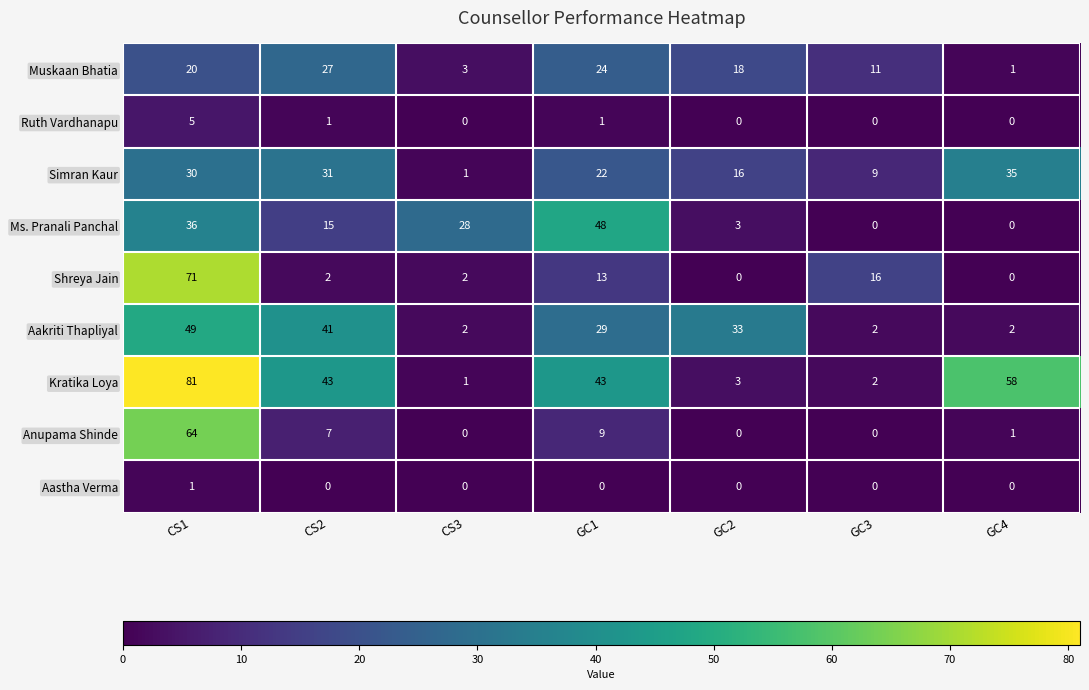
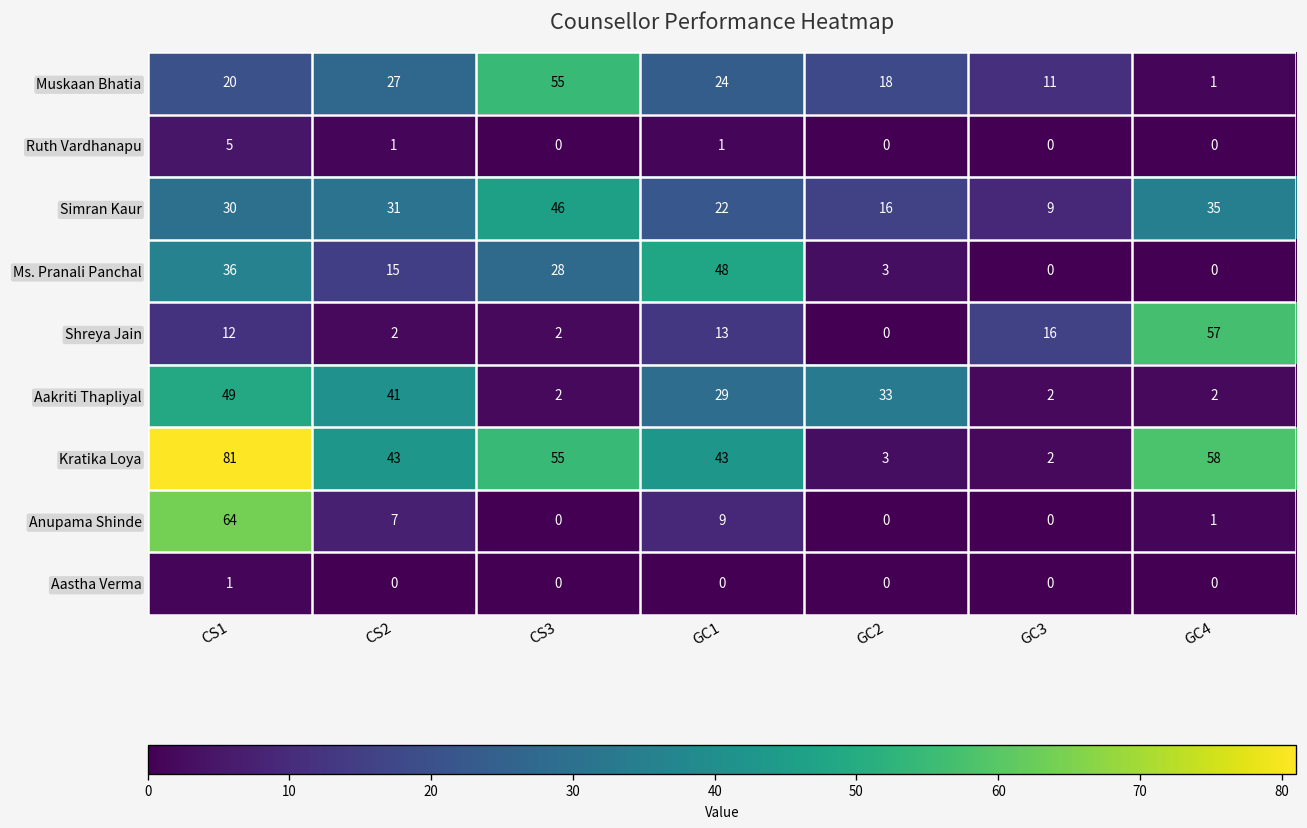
Muskaan Bhatia, CS3: 3 -> 55
Simran Kaur, CS3: 1 -> 46
Shreya Jain, CS1: 71 -> 12
Shreya Jain, GC4: 0 -> 57
Kratika Loya, CS3: 1 -> 55
